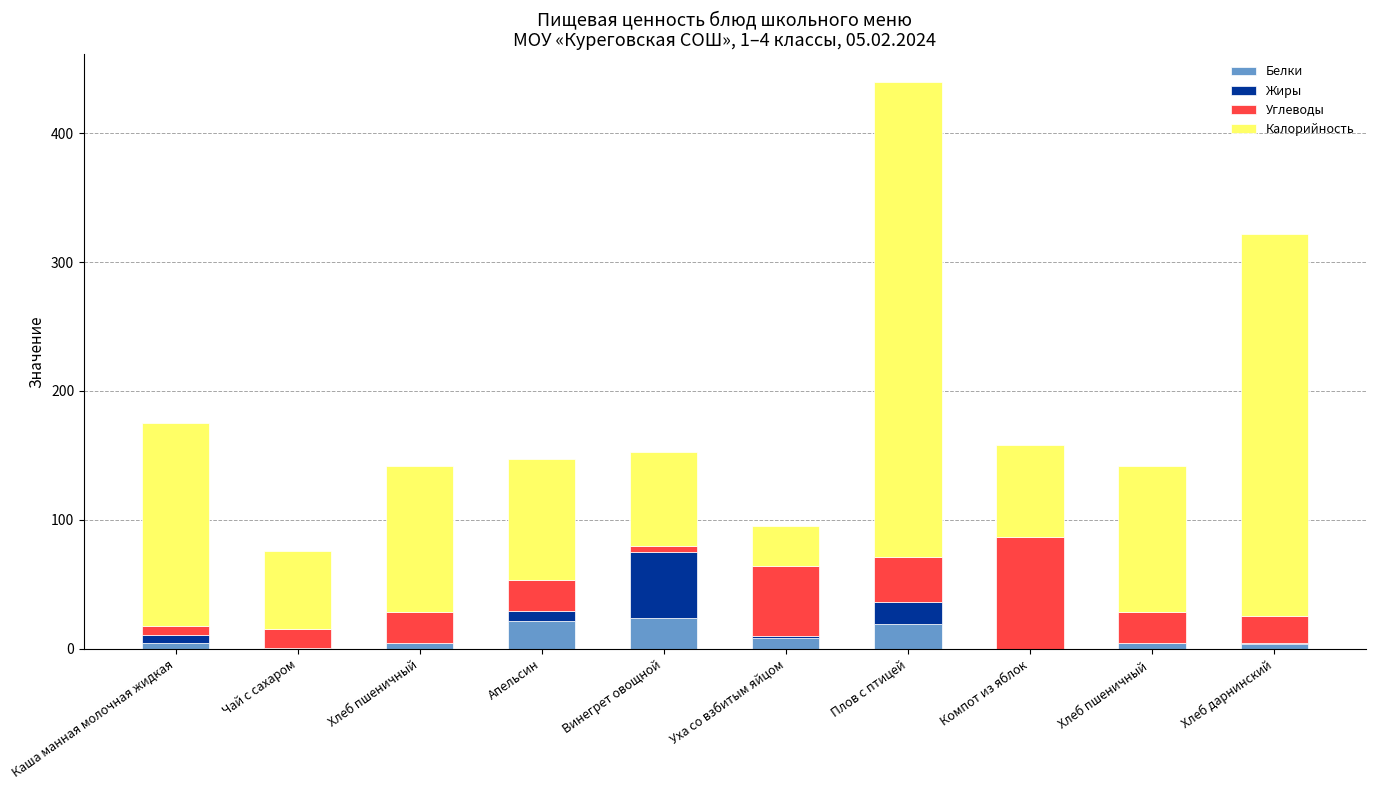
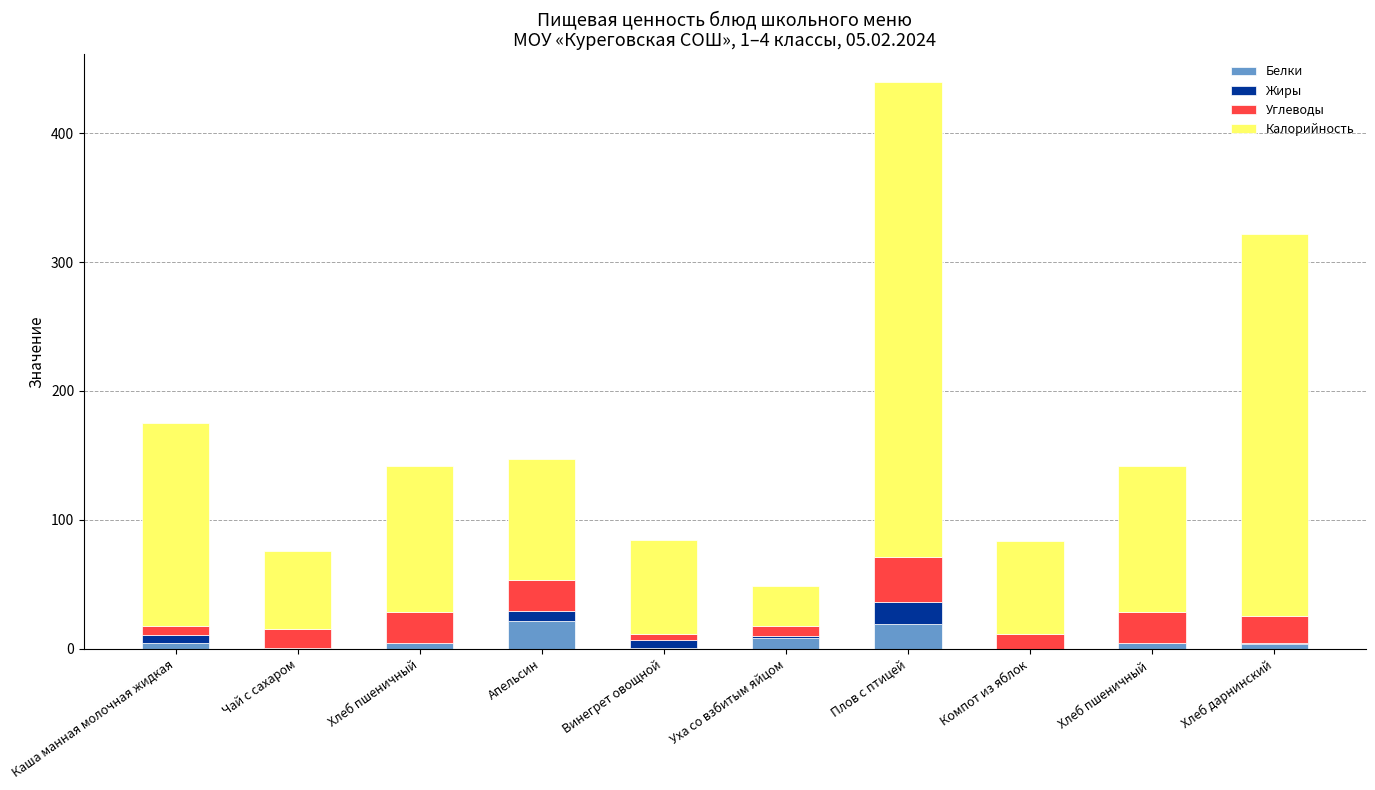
Белки, Винегрет овощной: 24 -> 1
Жиры, Винегрет овощной: 51 -> 6
Углеводы, Уха со взбитым яйцом: 54 -> 8
Углеводы, Компот из яблок: 86 -> 12
